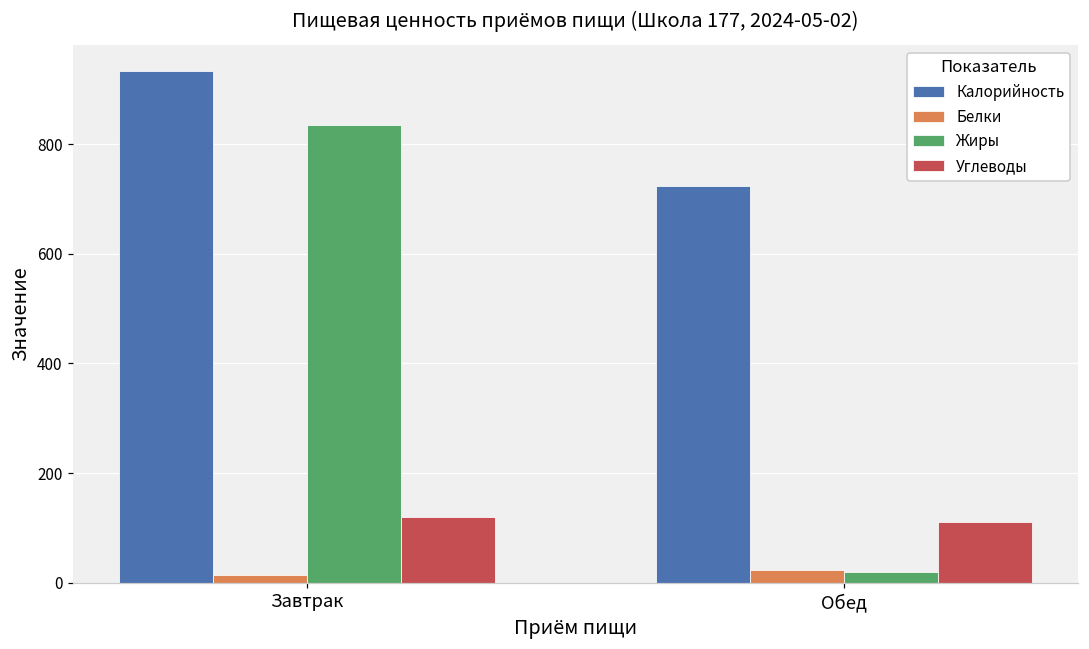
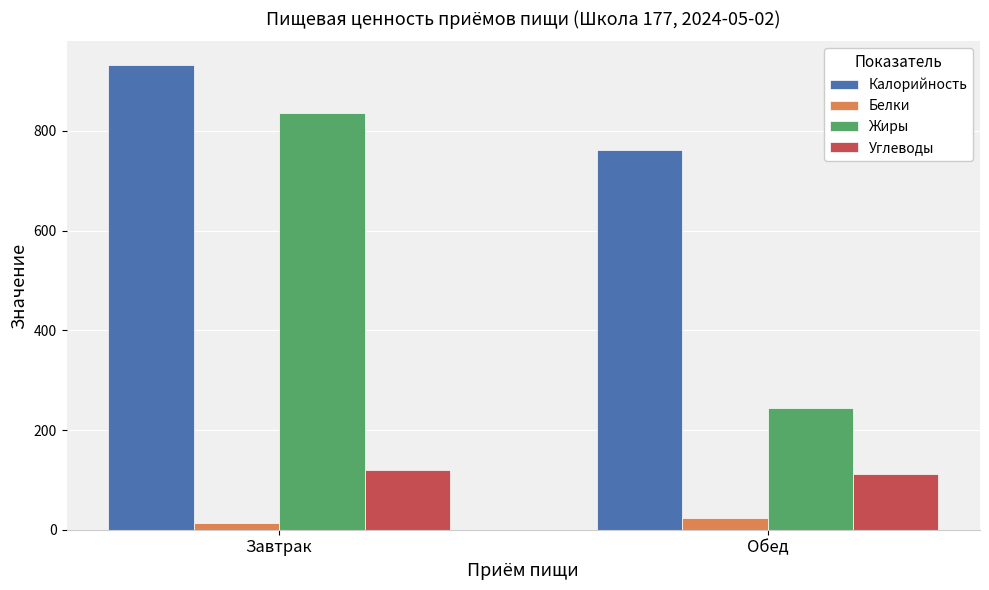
Калорийность, Обед: 720 -> 760
Жиры, Обед: 20 -> 250
